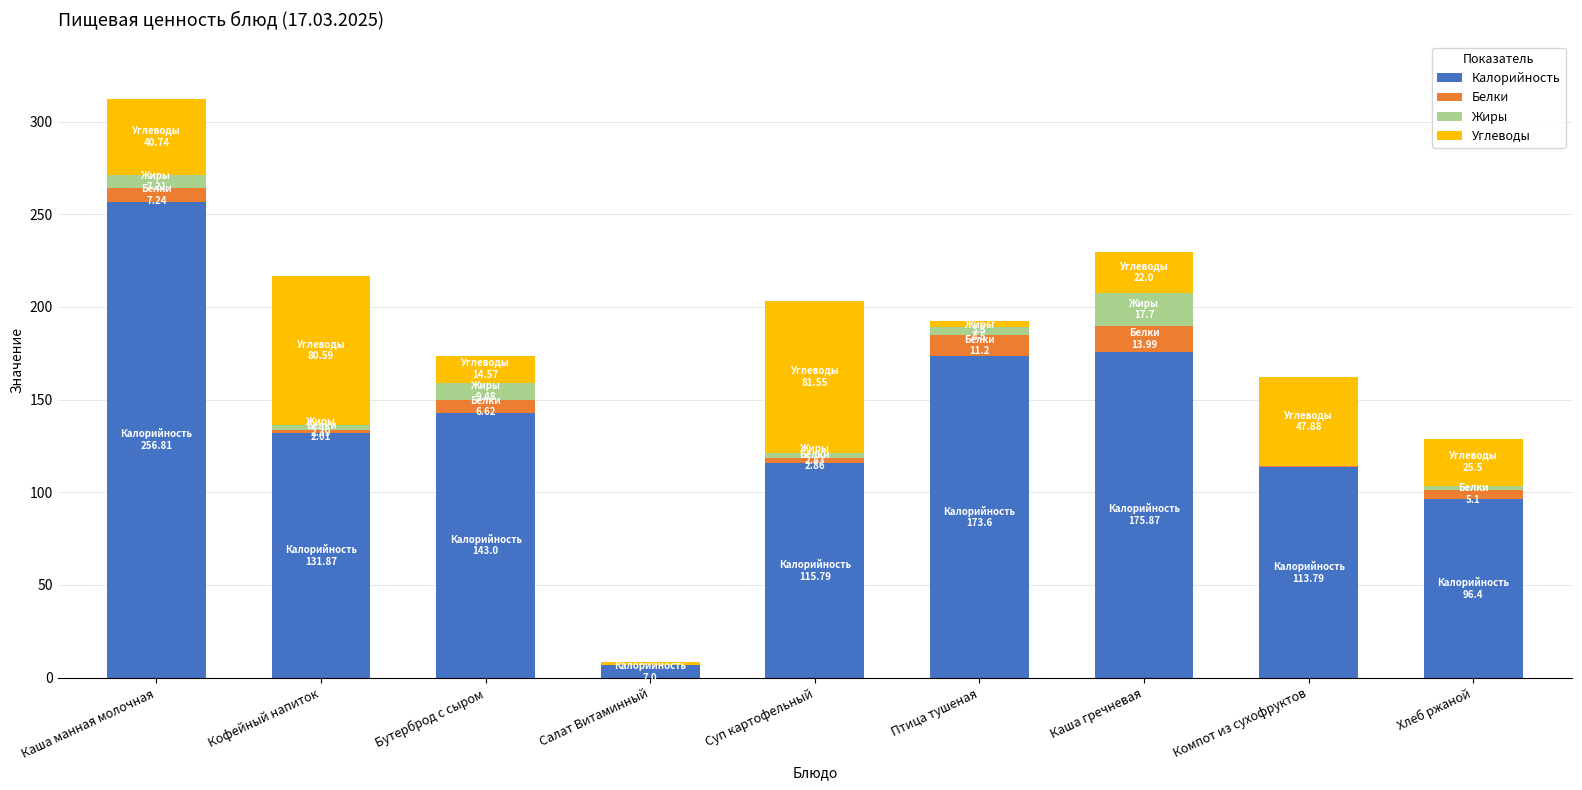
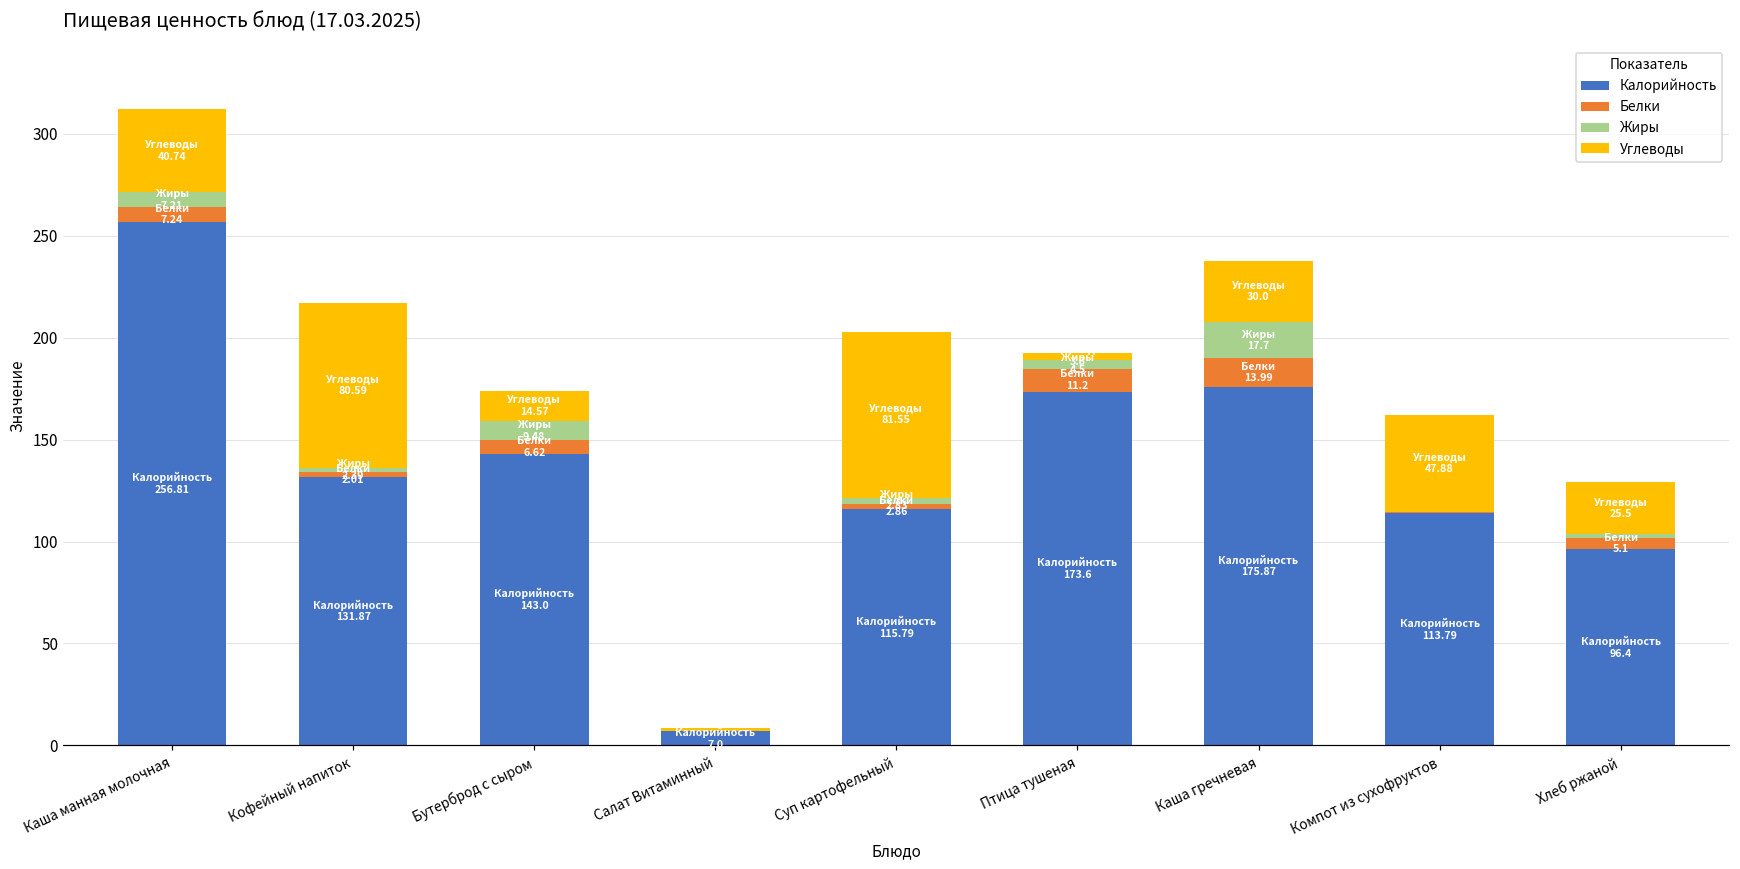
Углеводы, Каша гречневая: 22.0 -> 30.0
